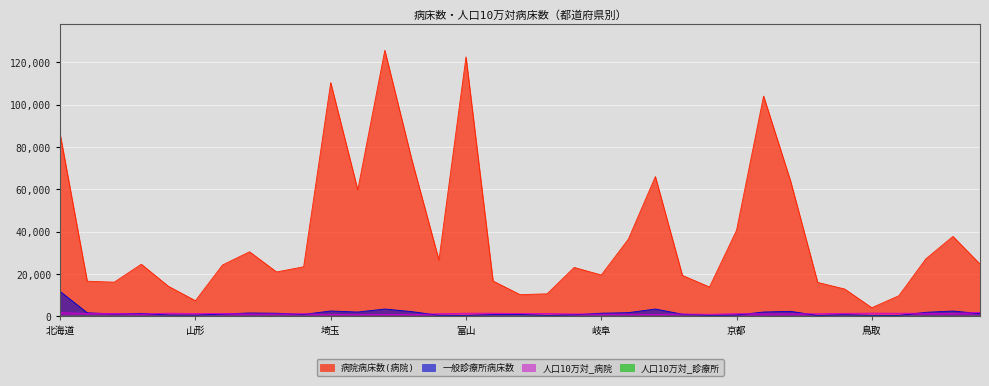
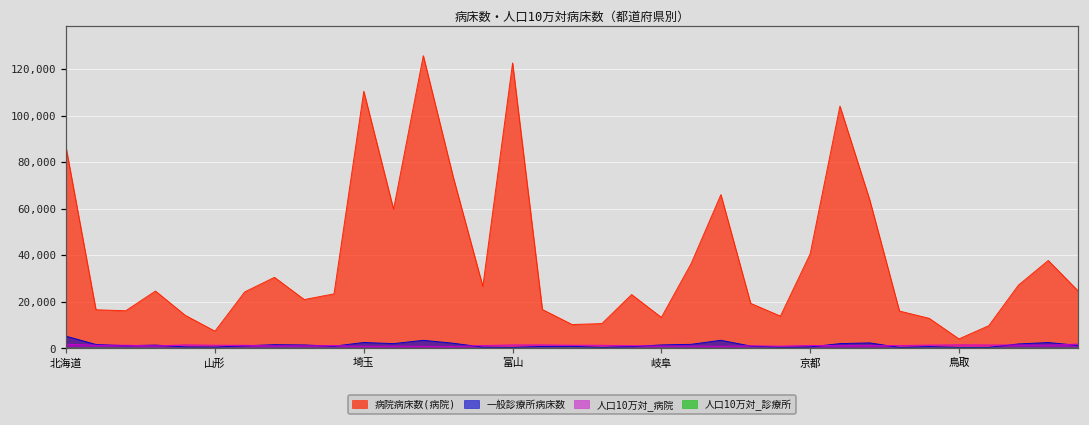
一般診療所病床数, 北海道: 12,000 -> 5,000
病院病床数(病院), 岐阜: 20,000 -> 13,000
